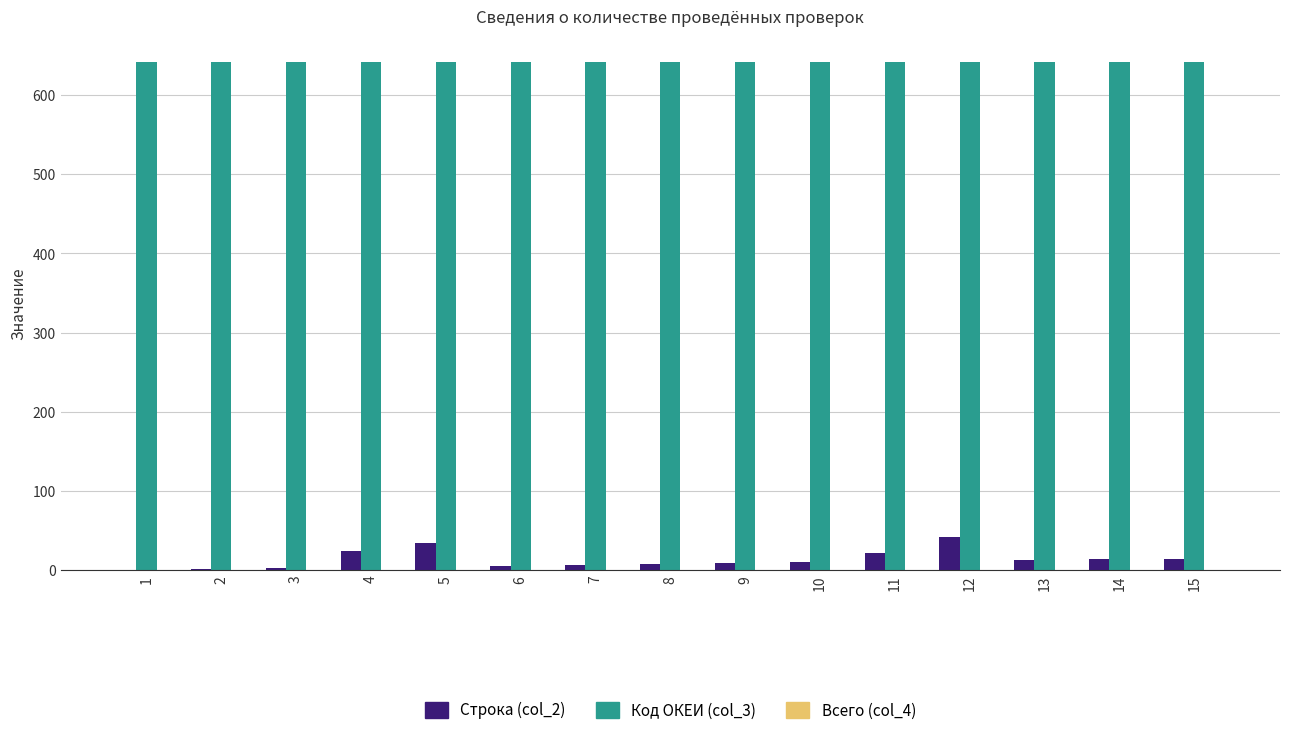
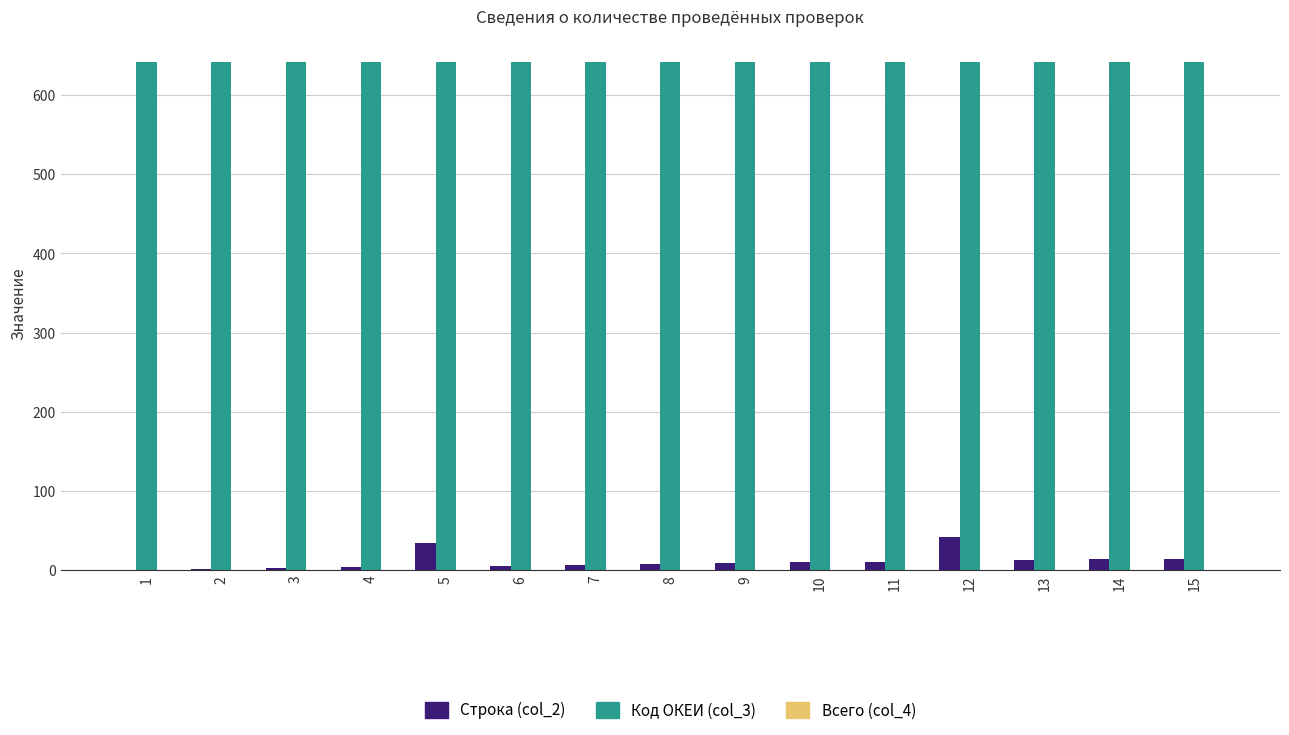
Строка (col_2), 4: 30 -> 0
Строка (col_2), 11: 20 -> 10
